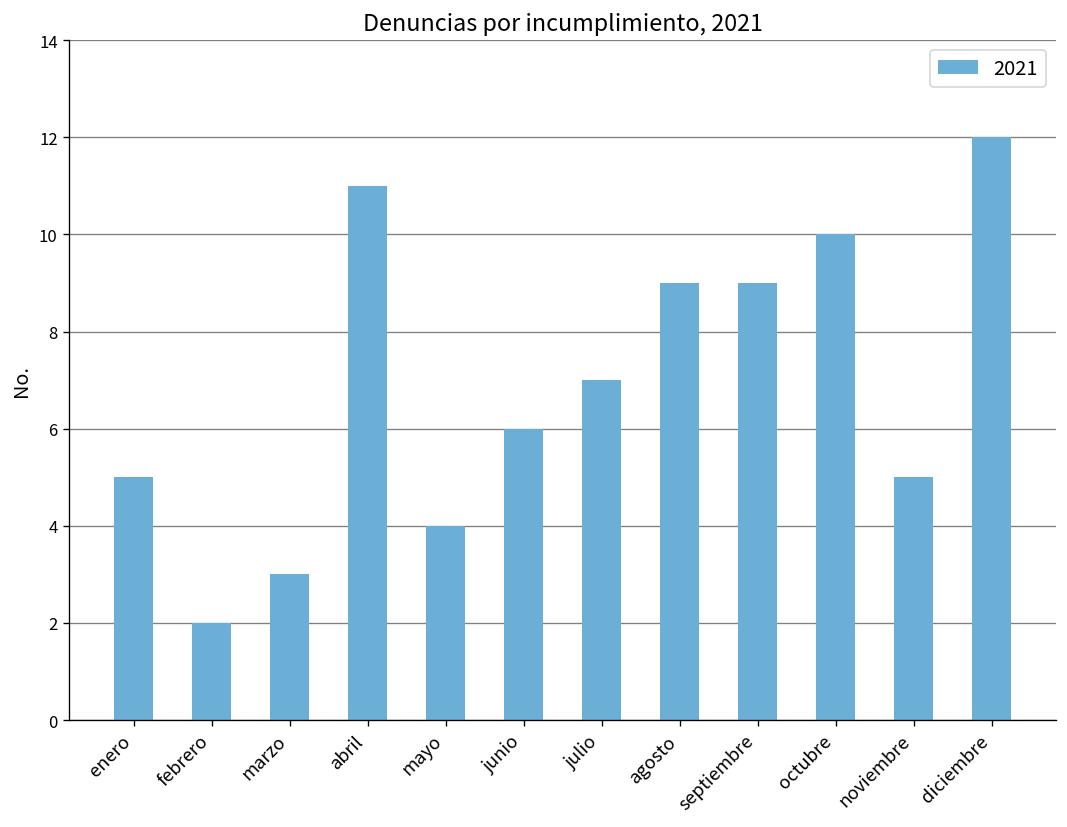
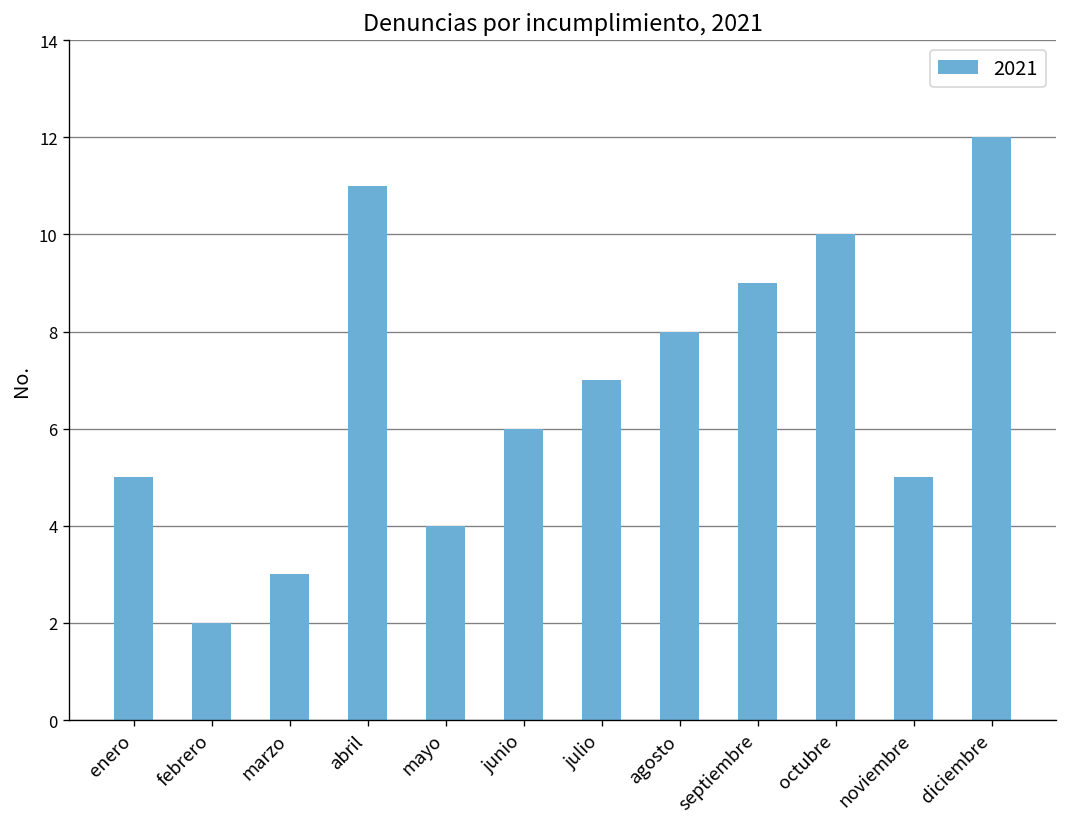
agosto: 9 -> 8
